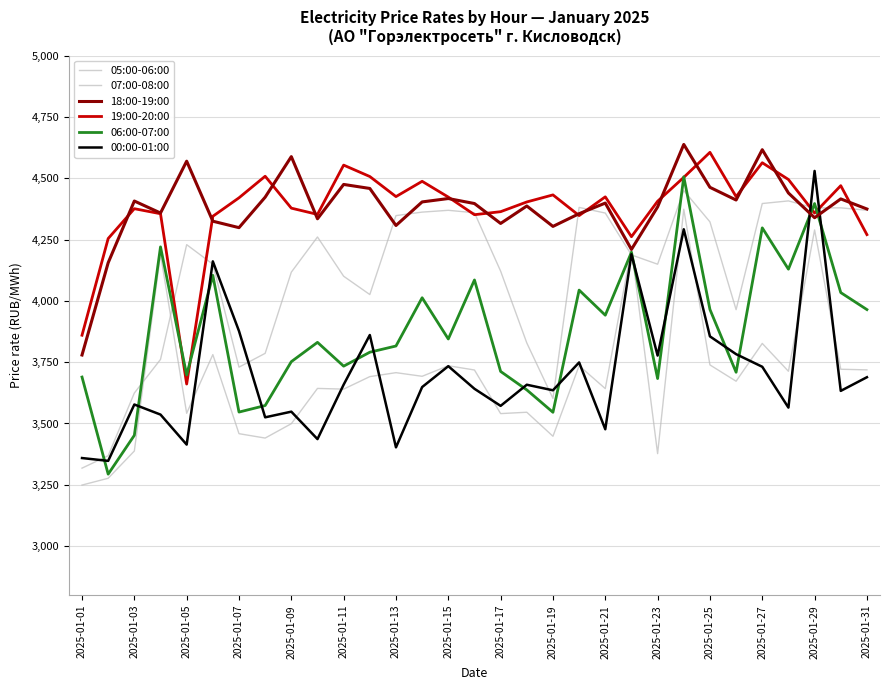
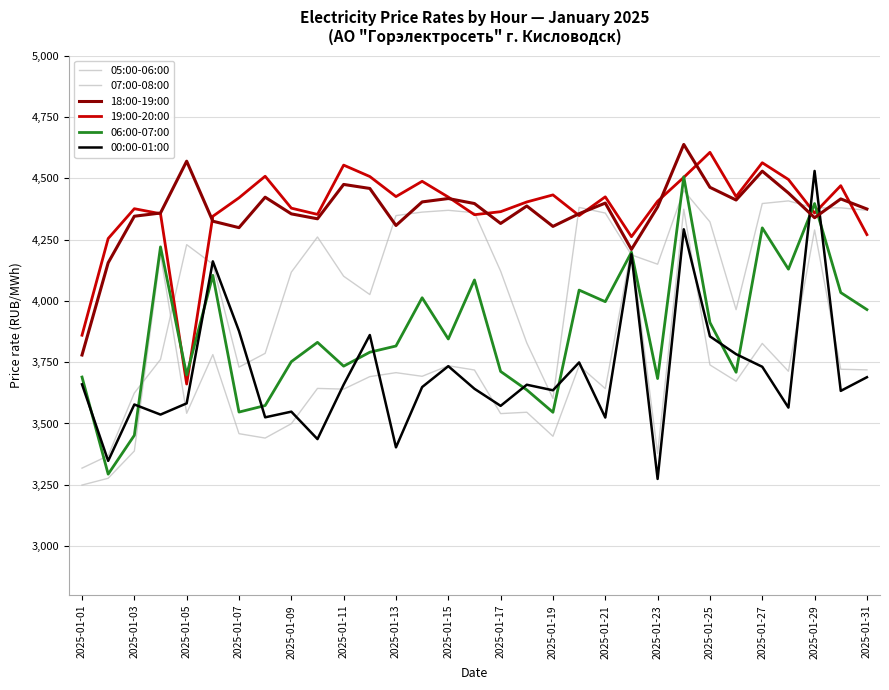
00:00-01:00, 2025-01-01: 3,360 -> 3,660
18:00-19:00, 2025-01-03: 4,410 -> 4,340
00:00-01:00, 2025-01-05: 3,410 -> 3,580
18:00-19:00, 2025-01-09: 4,590 -> 4,350
06:00-07:00, 2025-01-21: 3,940 -> 4,000
00:00-01:00, 2025-01-21: 3,480 -> 3,520
00:00-01:00, 2025-01-23: 3,780 -> 3,270
06:00-07:00, 2025-01-25: 3,960 -> 3,910
18:00-19:00, 2025-01-27: 4,620 -> 4,530
